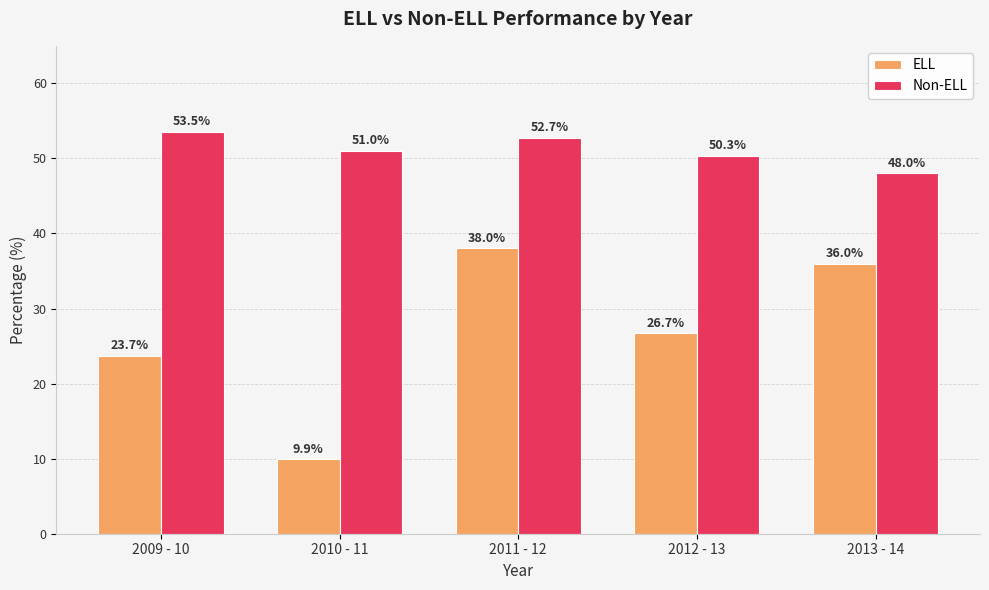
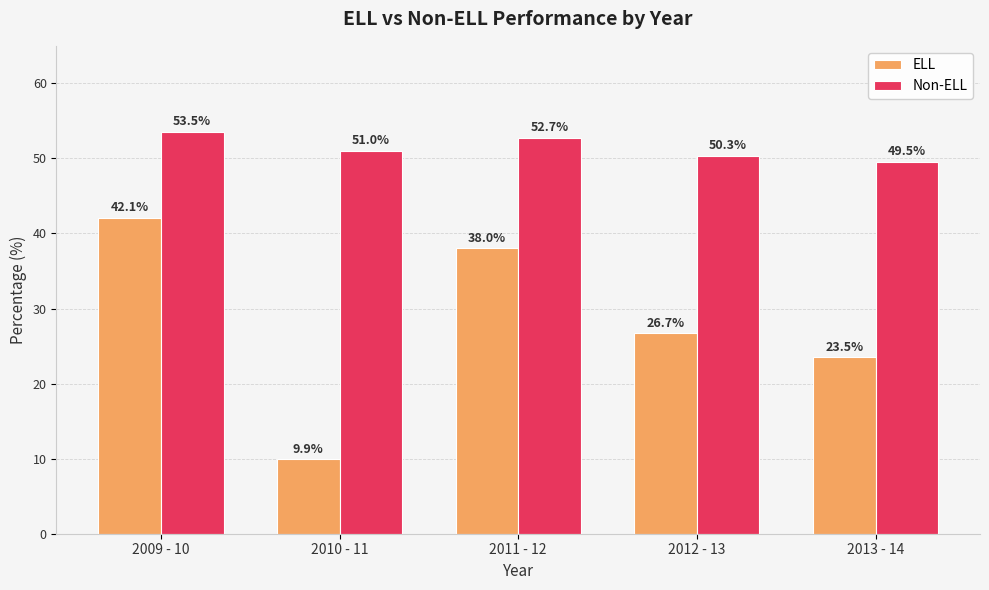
ELL, 2009 - 10: 23.7% -> 42.1%
ELL, 2013 - 14: 36.0% -> 23.5%
Non-ELL, 2013 - 14: 48.0% -> 49.5%
